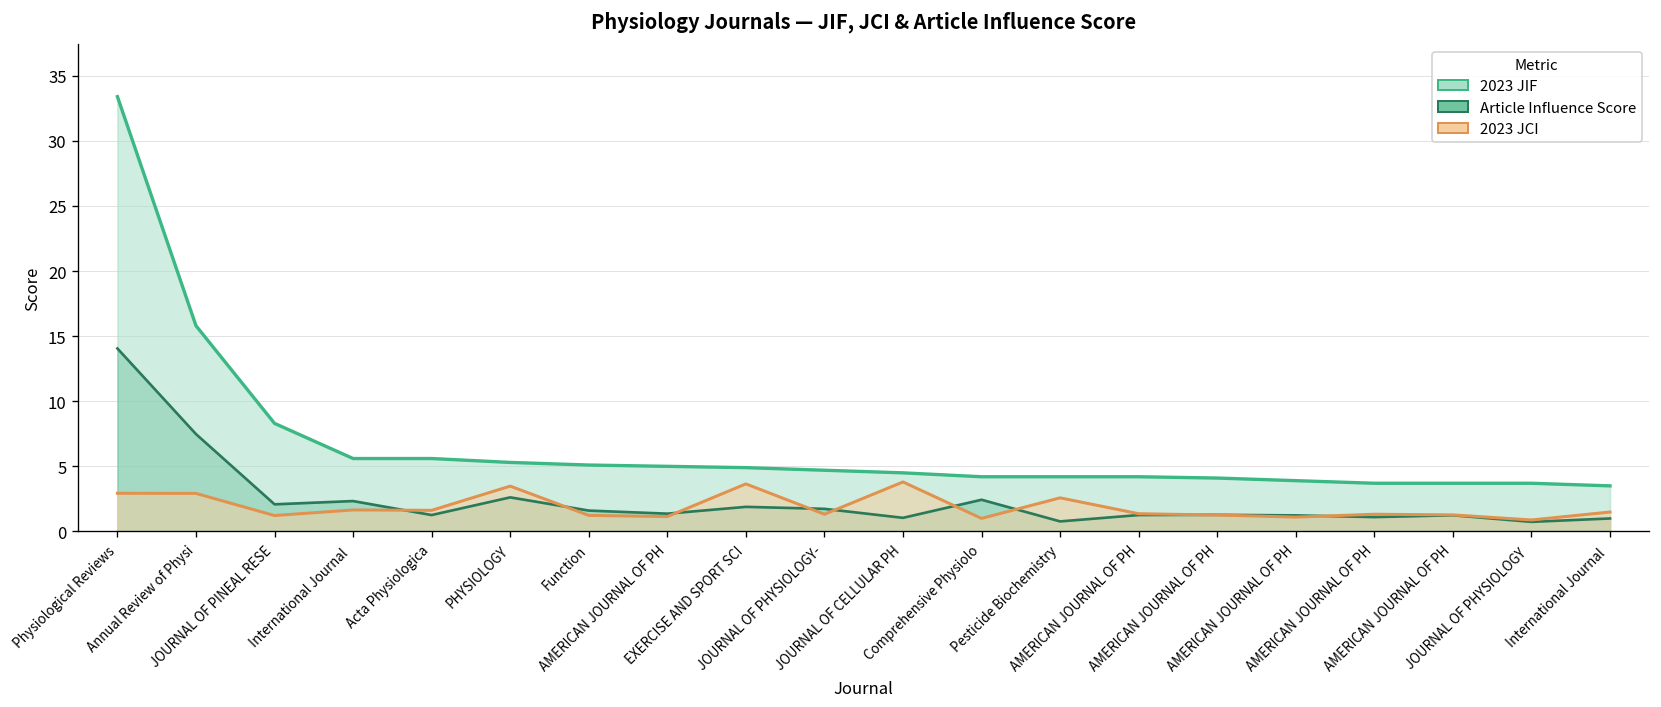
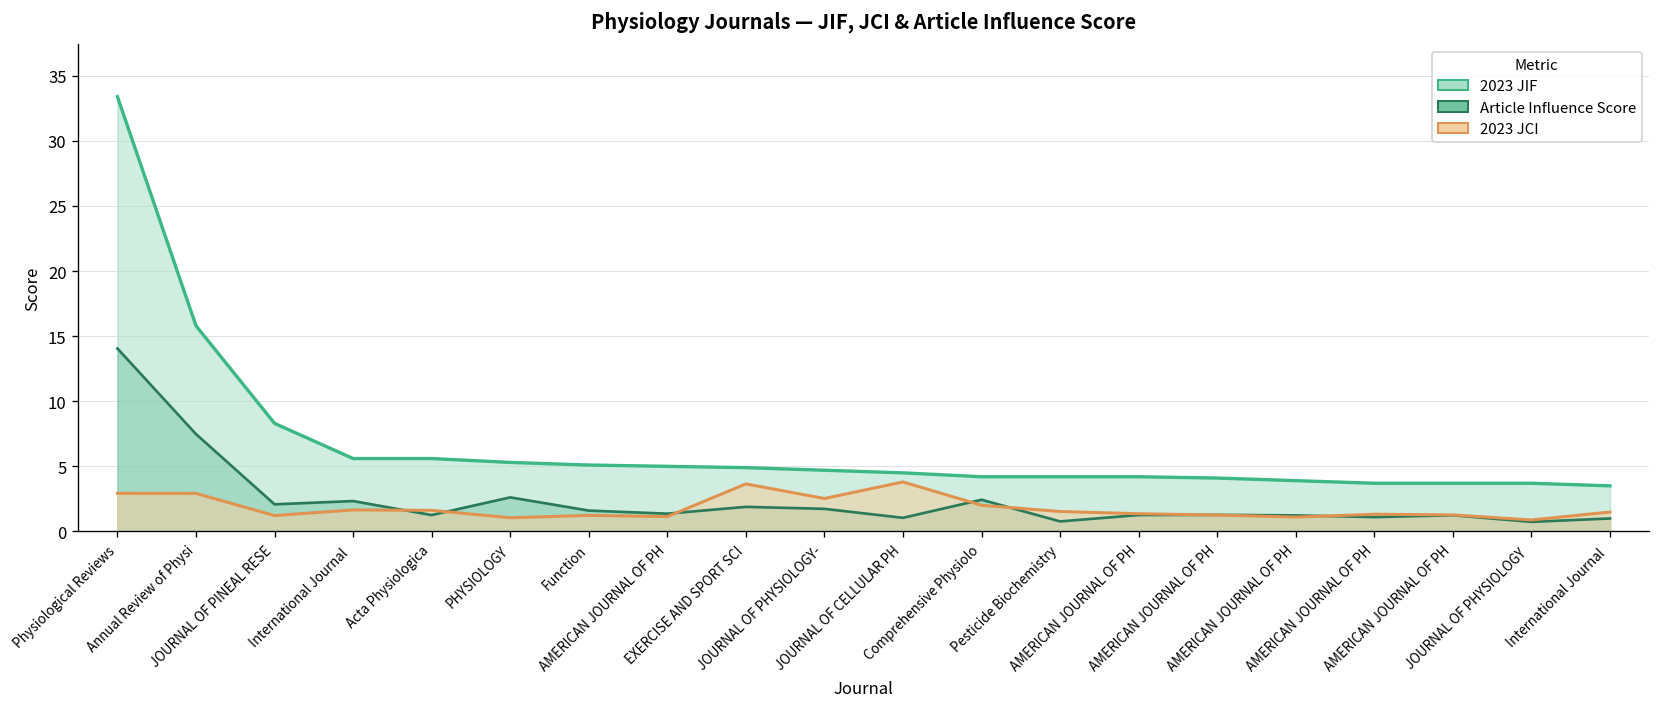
2023 JCI, PHYSIOLOGY: 3.5 -> 1.1
2023 JCI, JOURNAL OF PHYSIOLOGY-: 1.3 -> 2.5
2023 JCI, Comprehensive Physiolo: 1.0 -> 2.0
2023 JCI, Pesticide Biochemistry: 2.6 -> 1.5
